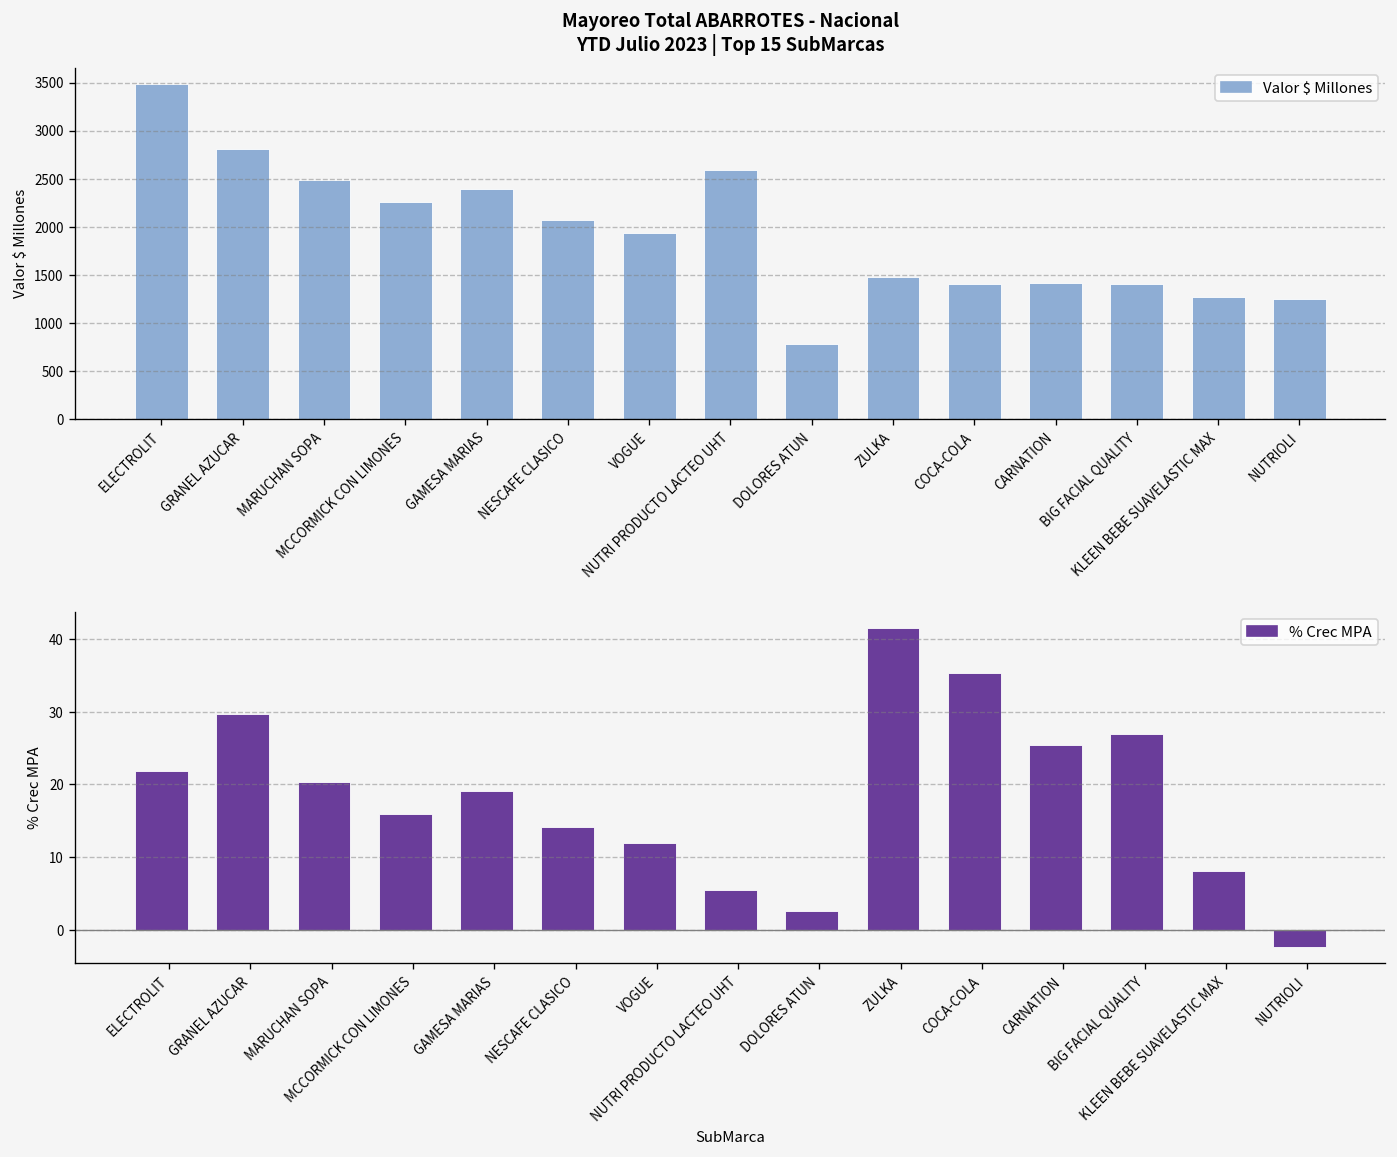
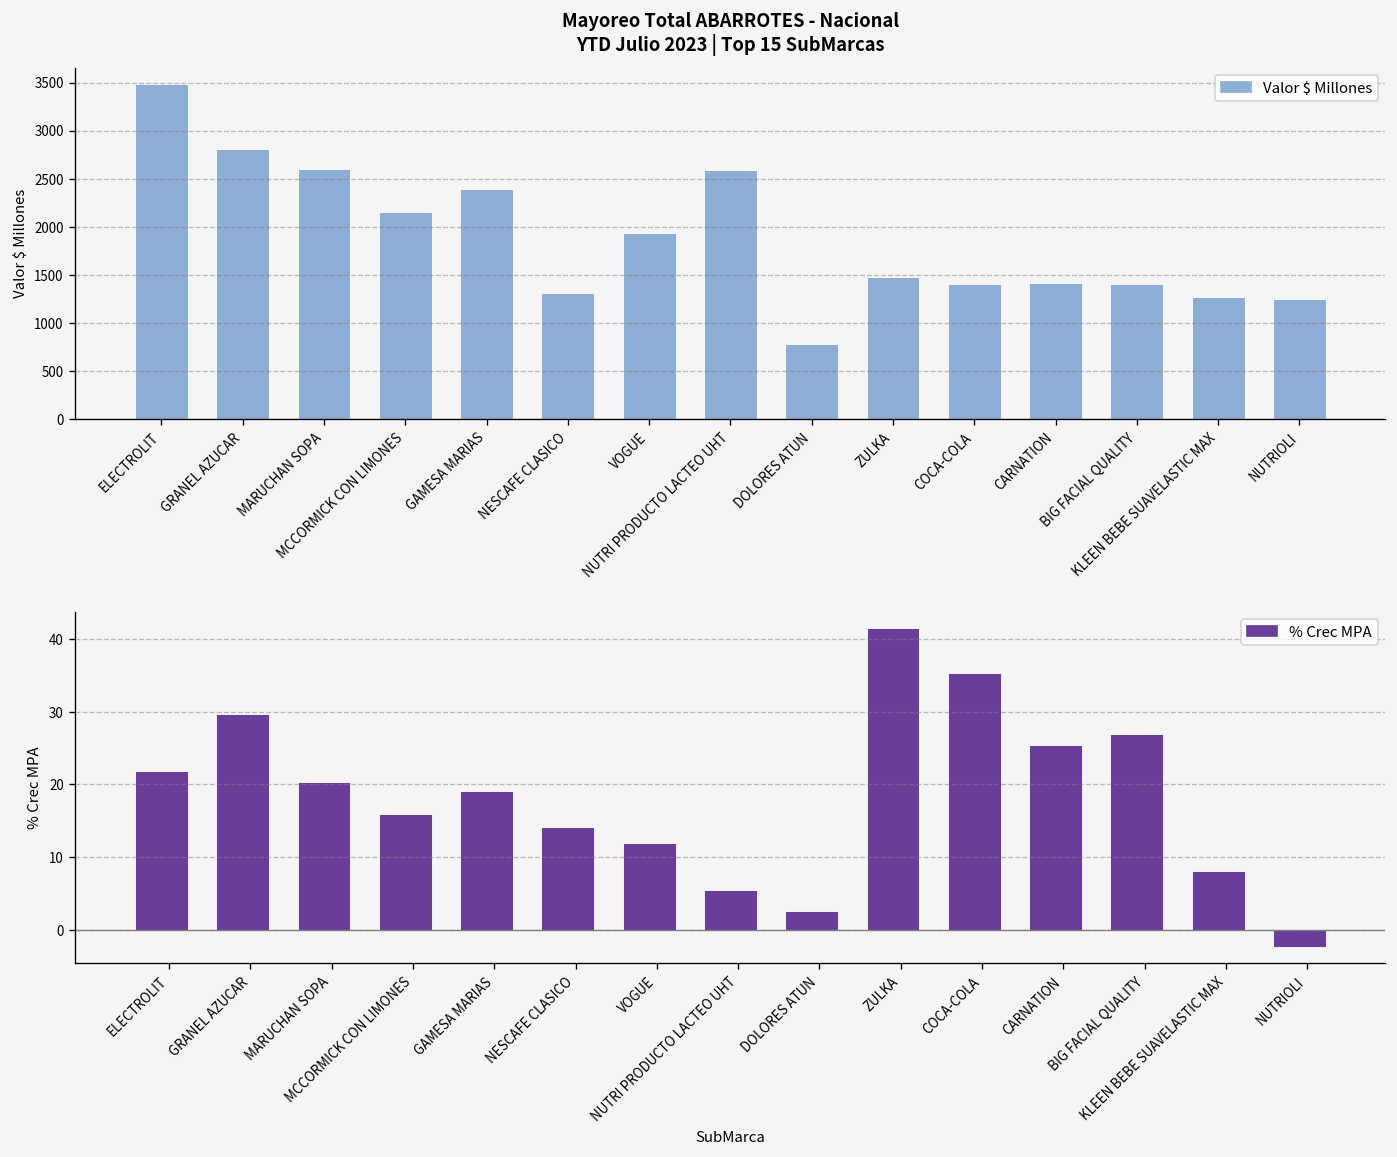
Mayoreo Total ABARROTES - Nacional YTD Julio 2023 | Top 15 SubMarcas, MARUCHAN SOPA: 2500 -> 2600
Mayoreo Total ABARROTES - Nacional YTD Julio 2023 | Top 15 SubMarcas, MCCORMICK CON LIMONES: 2300 -> 2100
Mayoreo Total ABARROTES - Nacional YTD Julio 2023 | Top 15 SubMarcas, NESCAFE CLASICO: 2100 -> 1300
